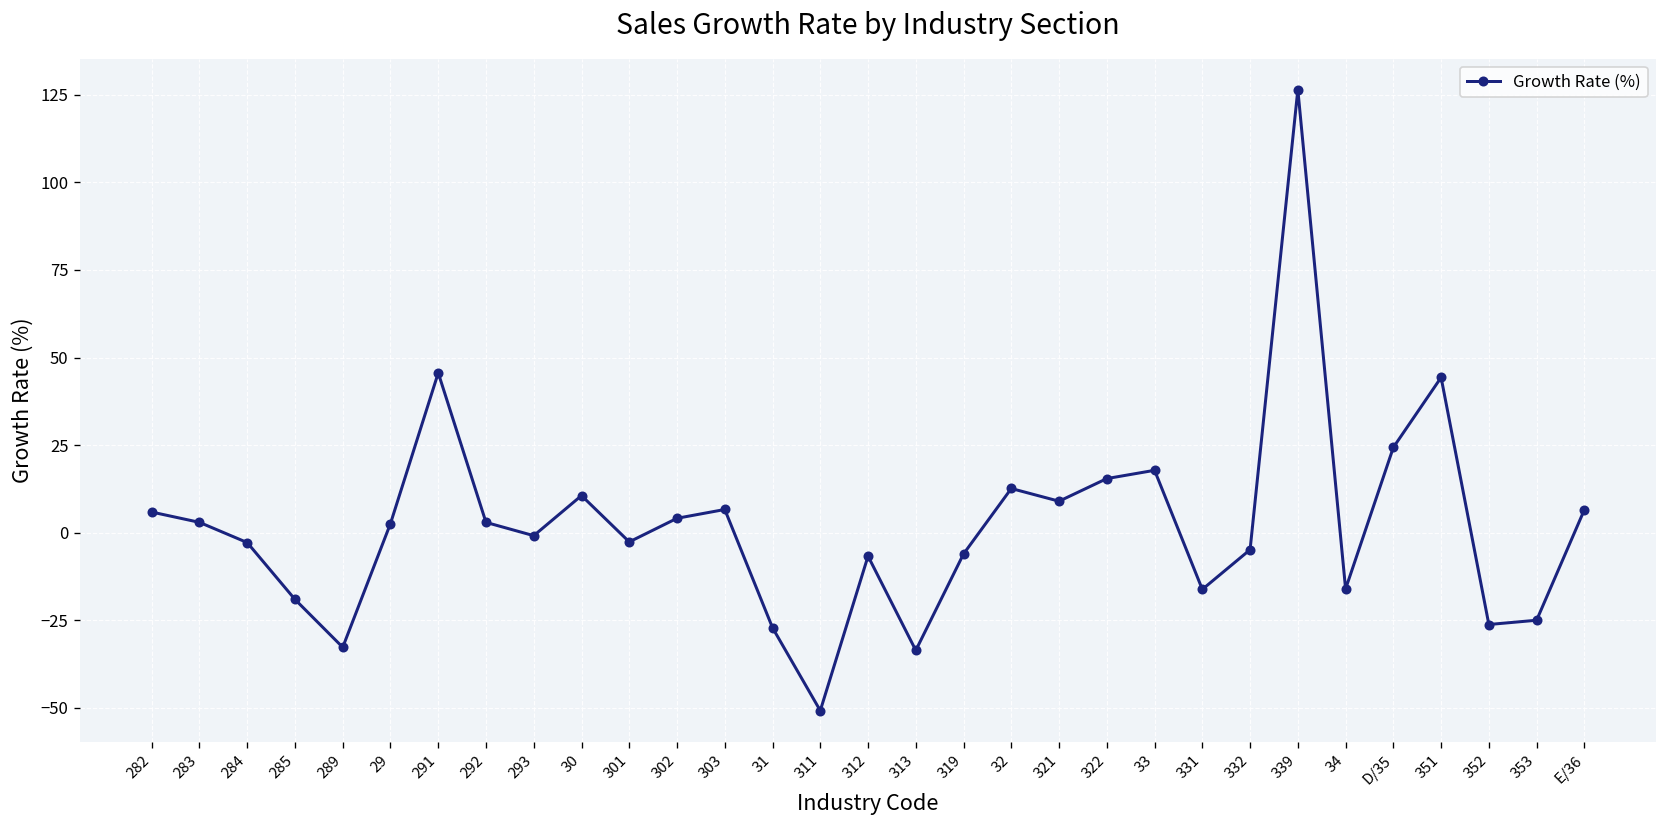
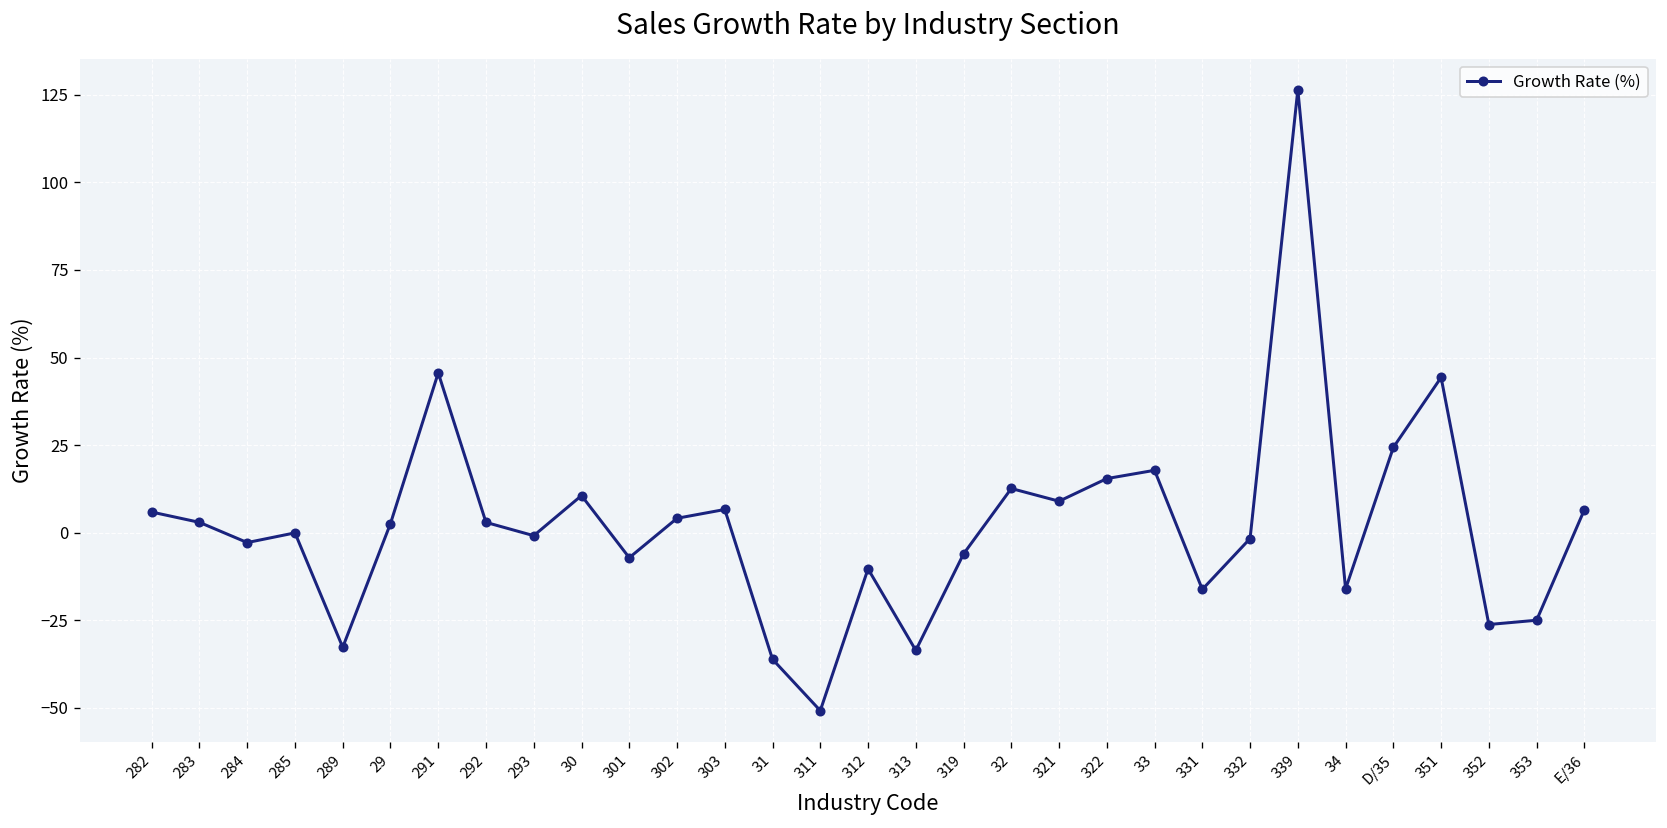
285: -19 -> 0
301: -3 -> -7
31: -27 -> -36
312: -7 -> -10
332: -5 -> -2
